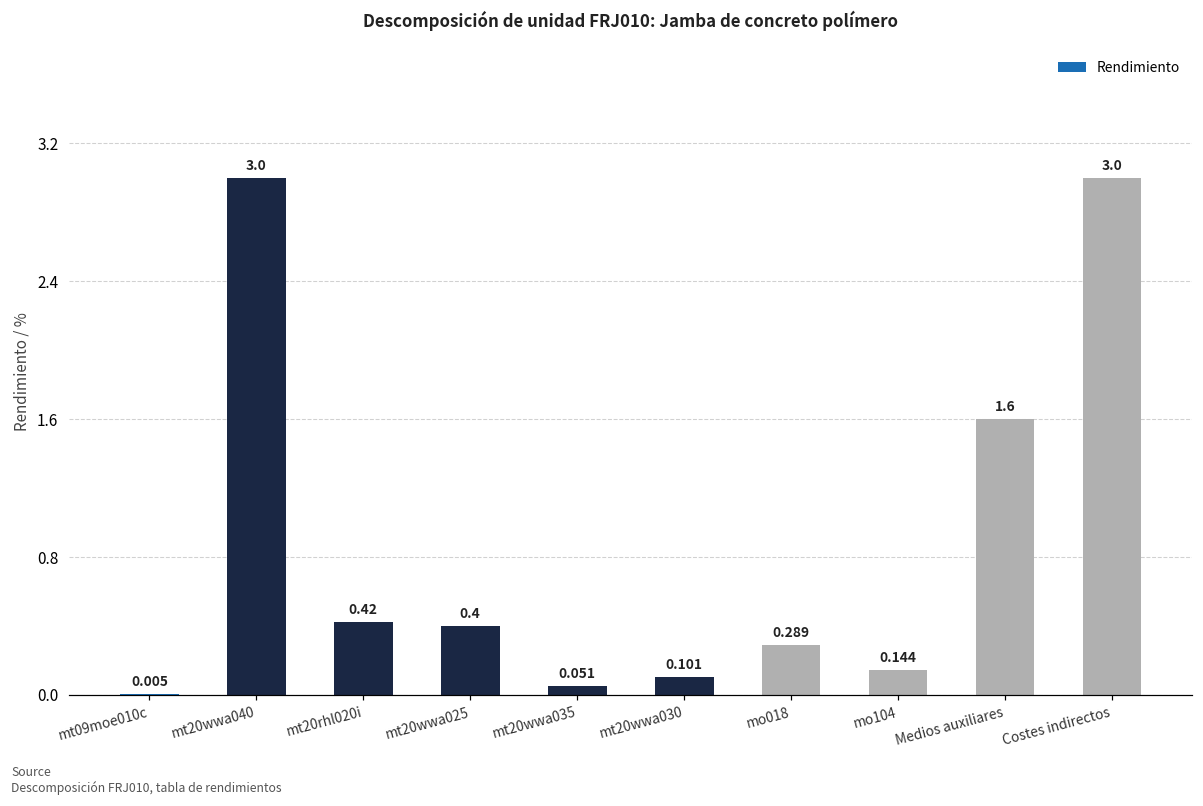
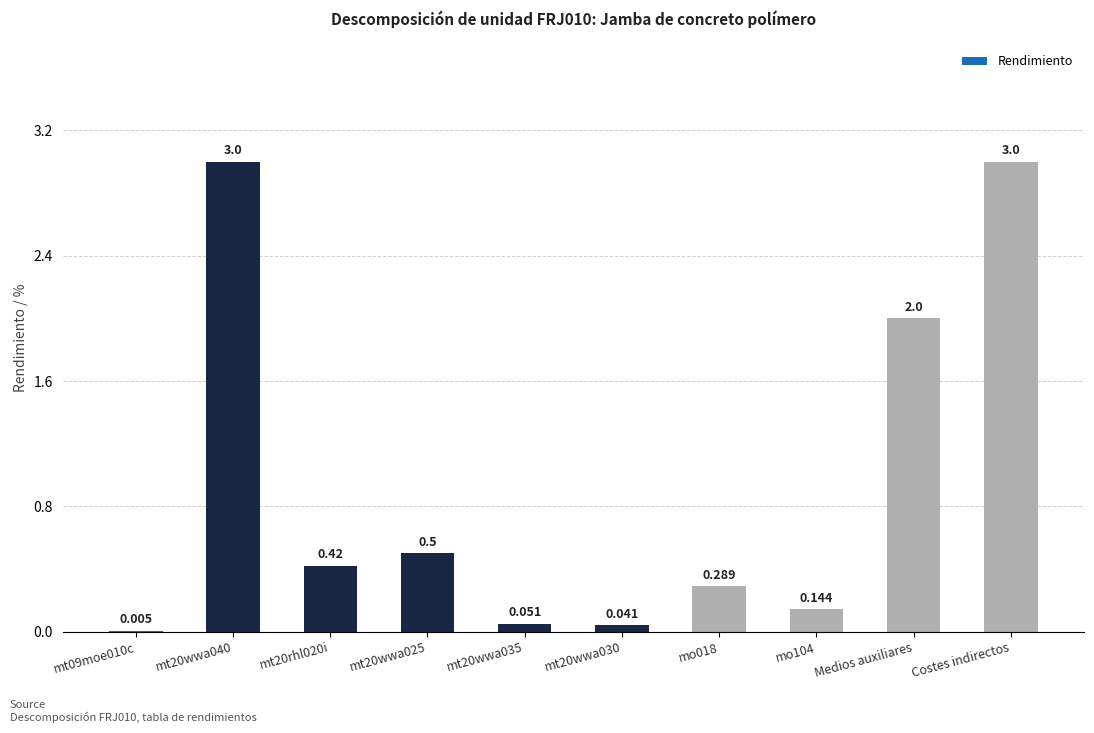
mt20wwa025: 0.4 -> 0.5
mt20wwa030: 0.101 -> 0.041
Medios auxiliares: 1.6 -> 2.0
